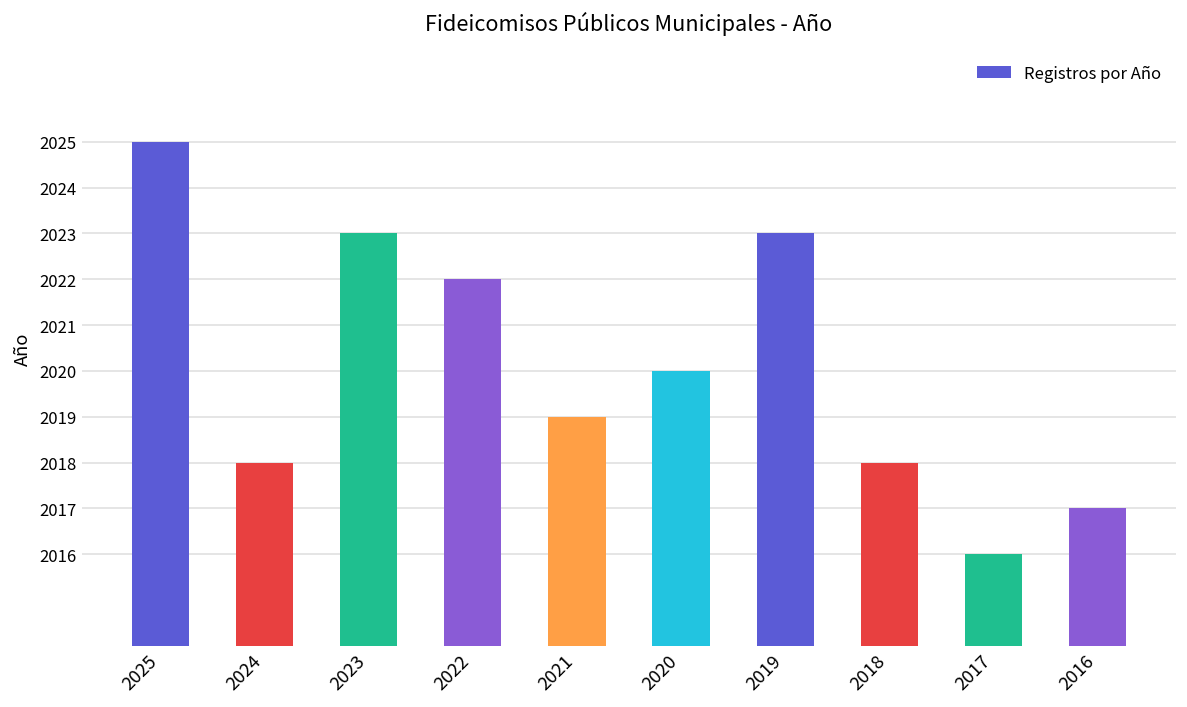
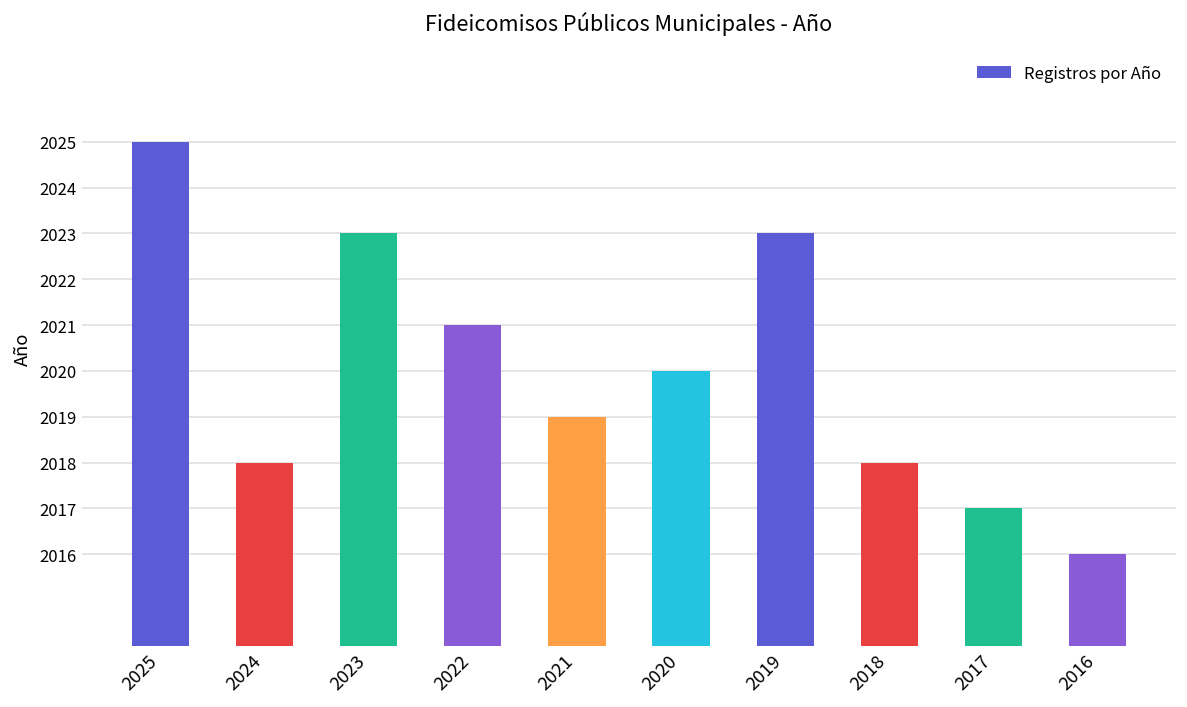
2022: 2022 -> 2021
2017: 2016 -> 2017
2016: 2017 -> 2016
